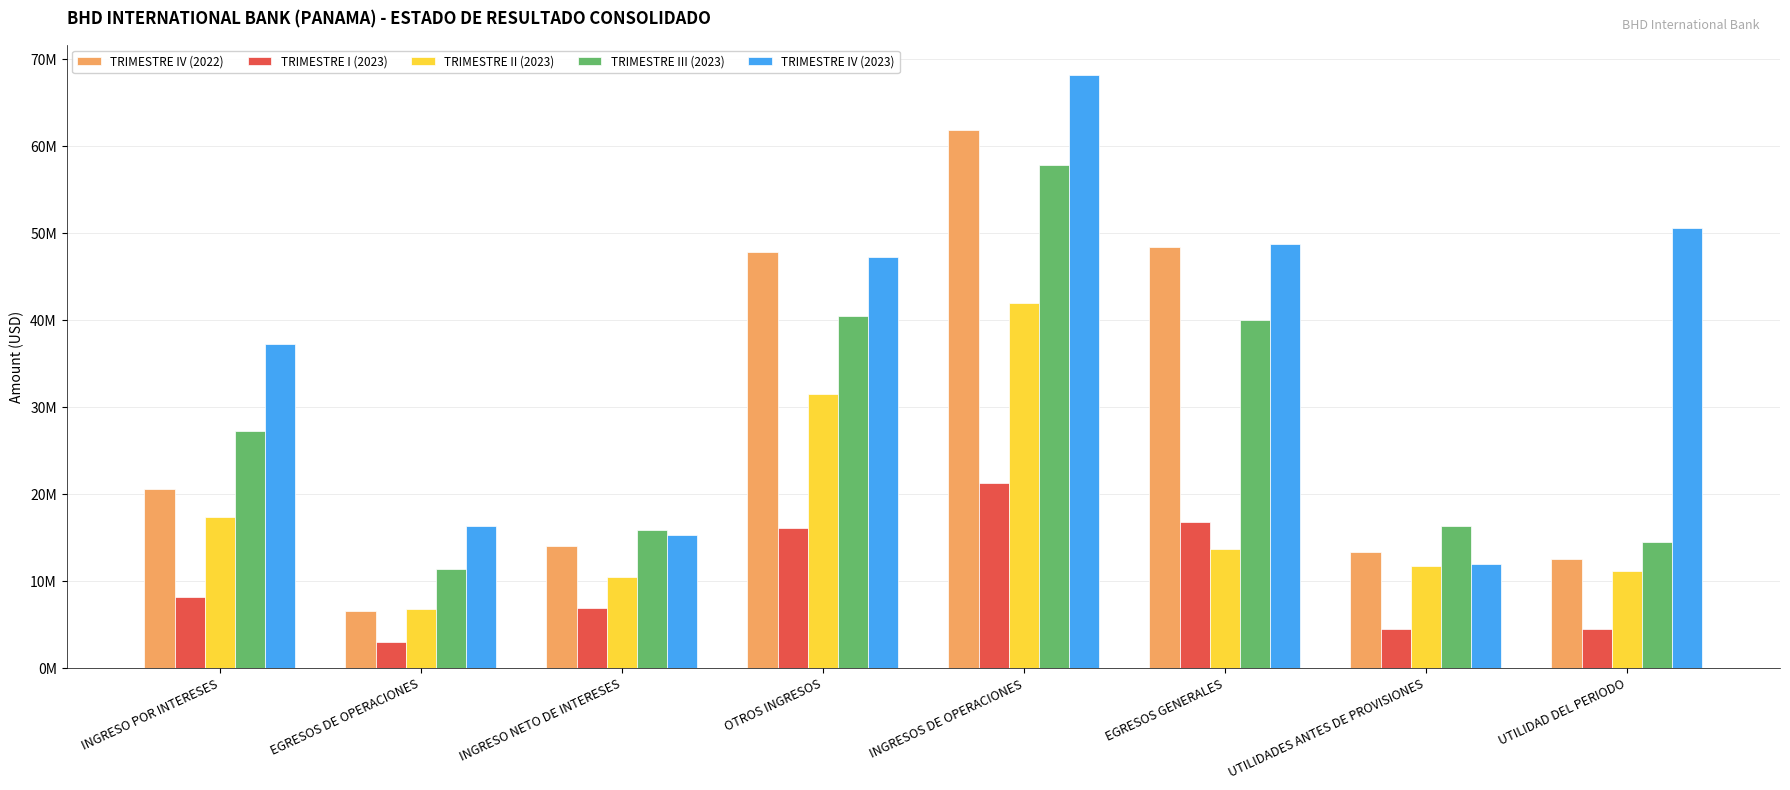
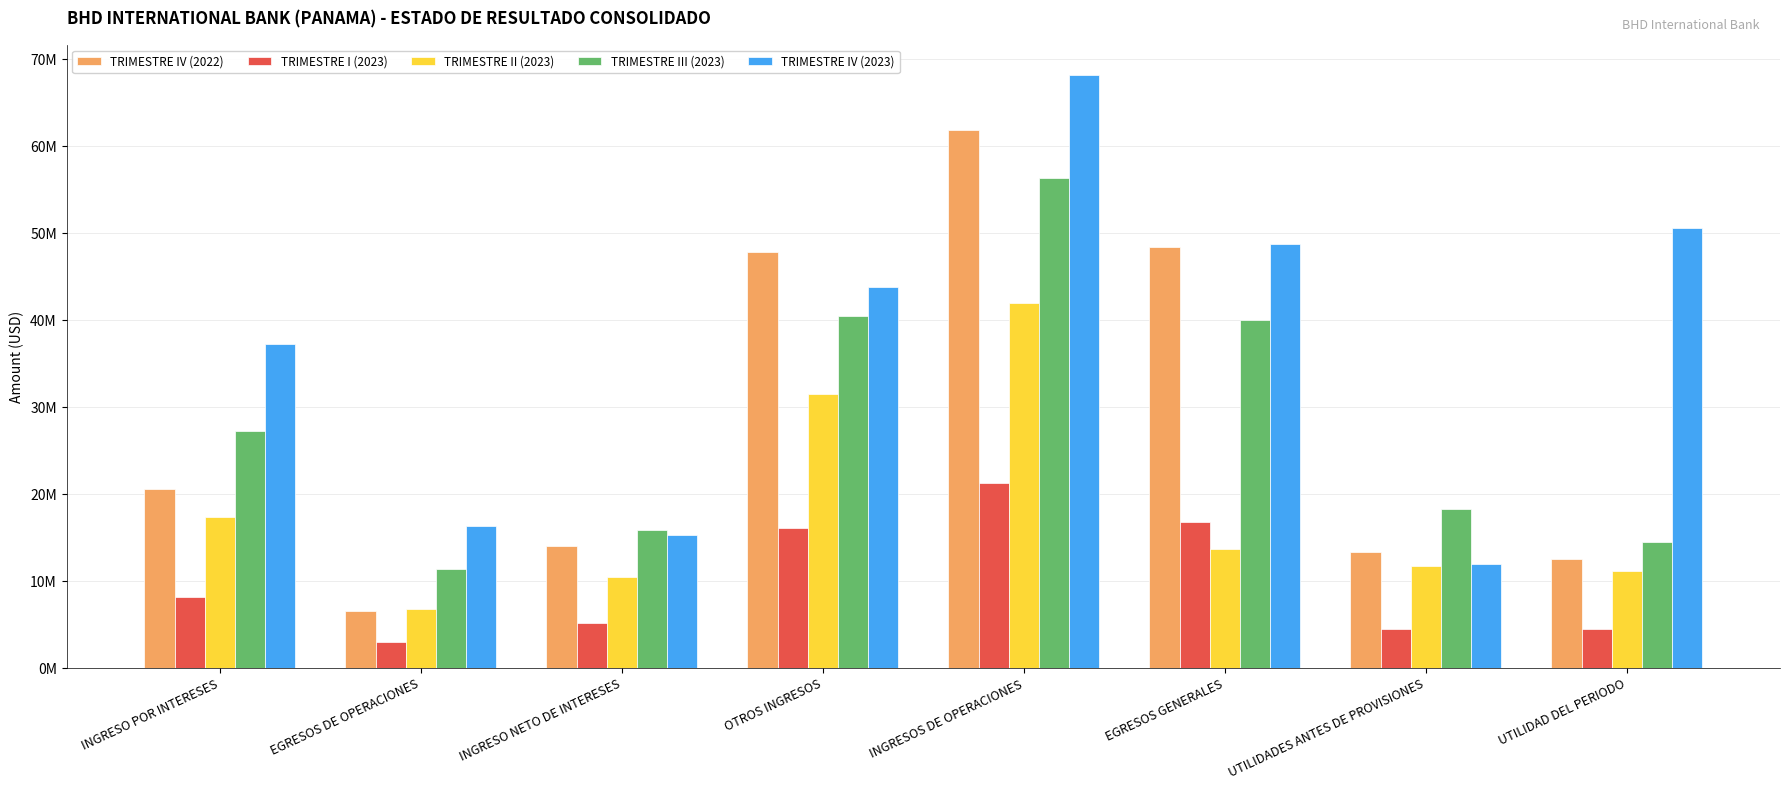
TRIMESTRE I (2023), INGRESO NETO DE INTERESES: 7000000 -> 5000000
TRIMESTRE IV (2023), OTROS INGRESOS: 47000000 -> 44000000
TRIMESTRE III (2023), INGRESOS DE OPERACIONES: 58000000 -> 56000000
TRIMESTRE III (2023), UTILIDADES ANTES DE PROVISIONES: 16000000 -> 18000000
